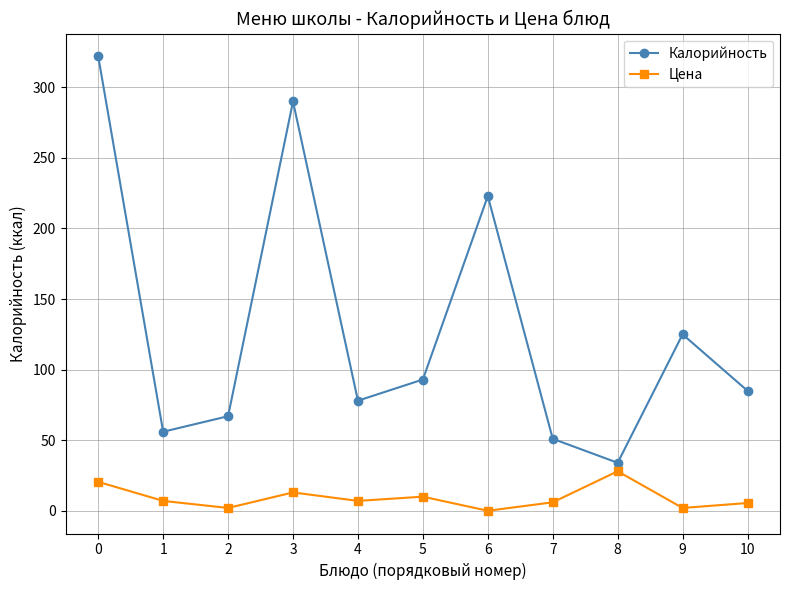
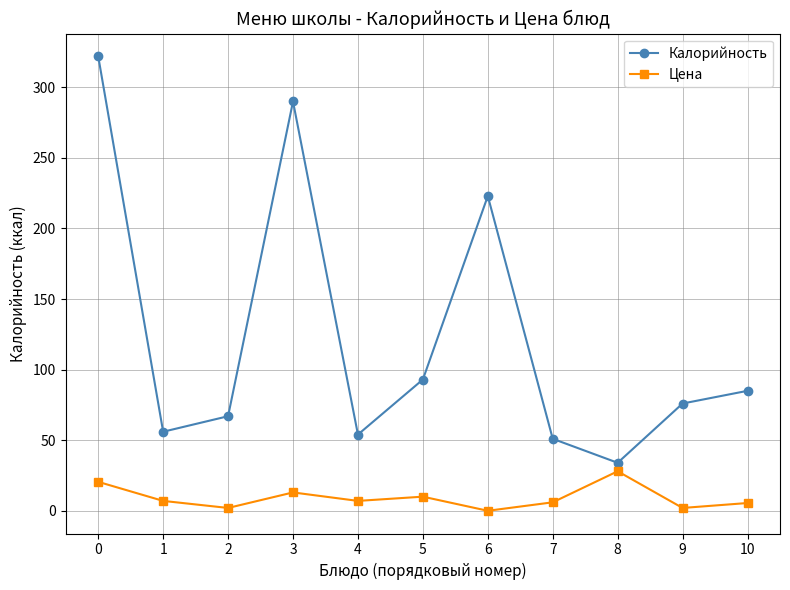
Калорийность, 4: 78 -> 54
Калорийность, 9: 125 -> 76
